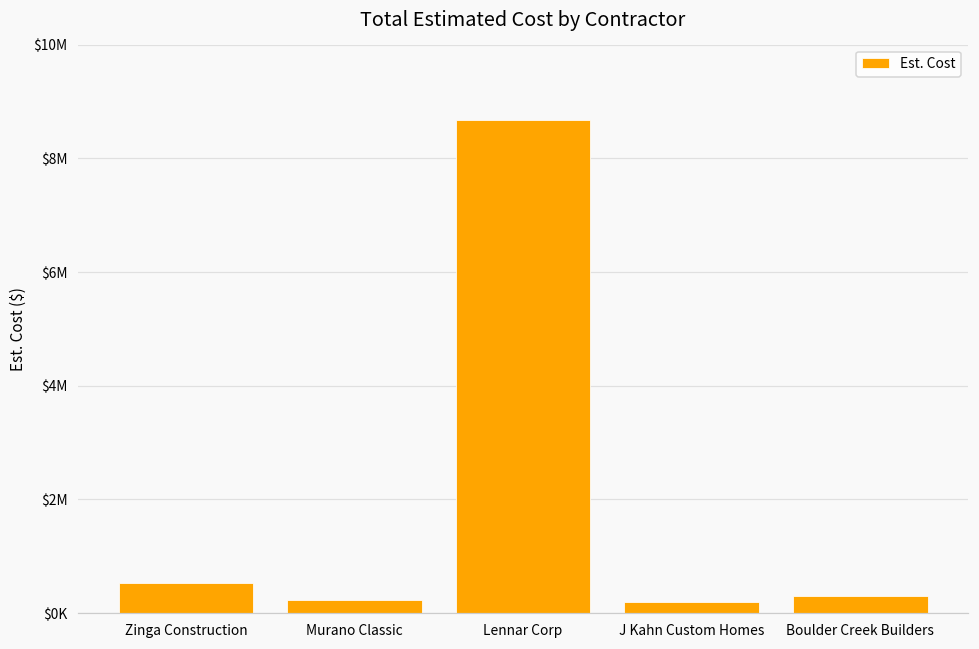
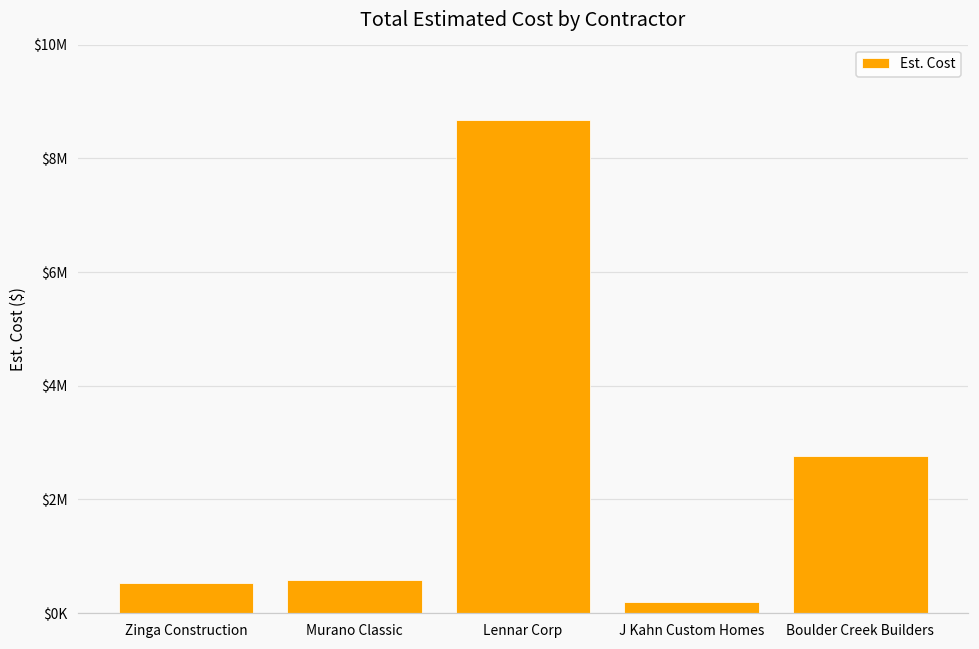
Murano Classic: $200000 -> $600000
Boulder Creek Builders: $300000 -> $2800000
